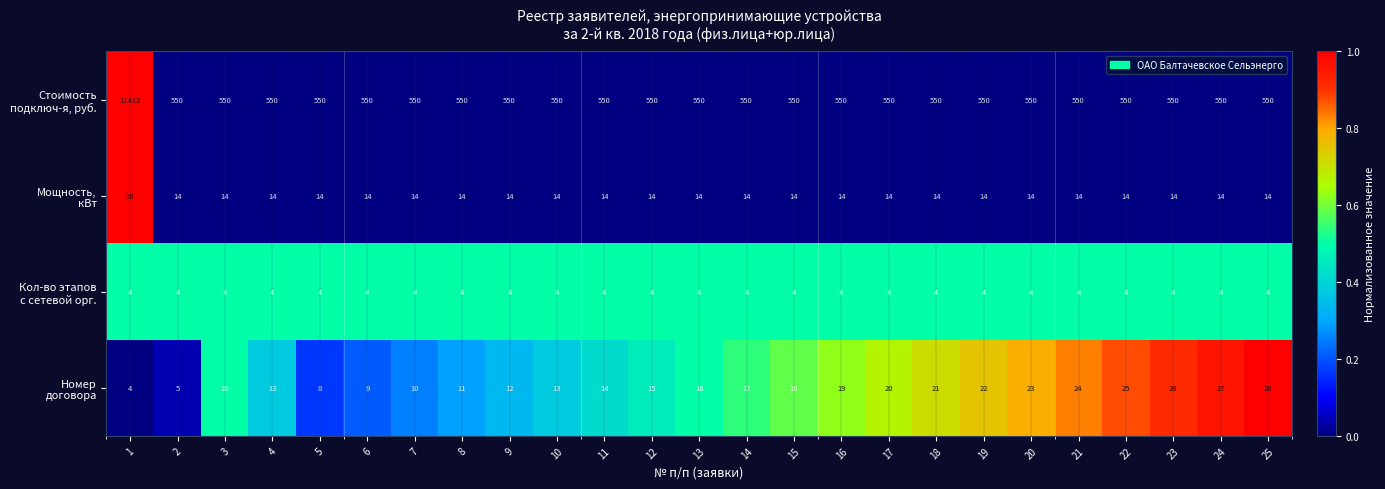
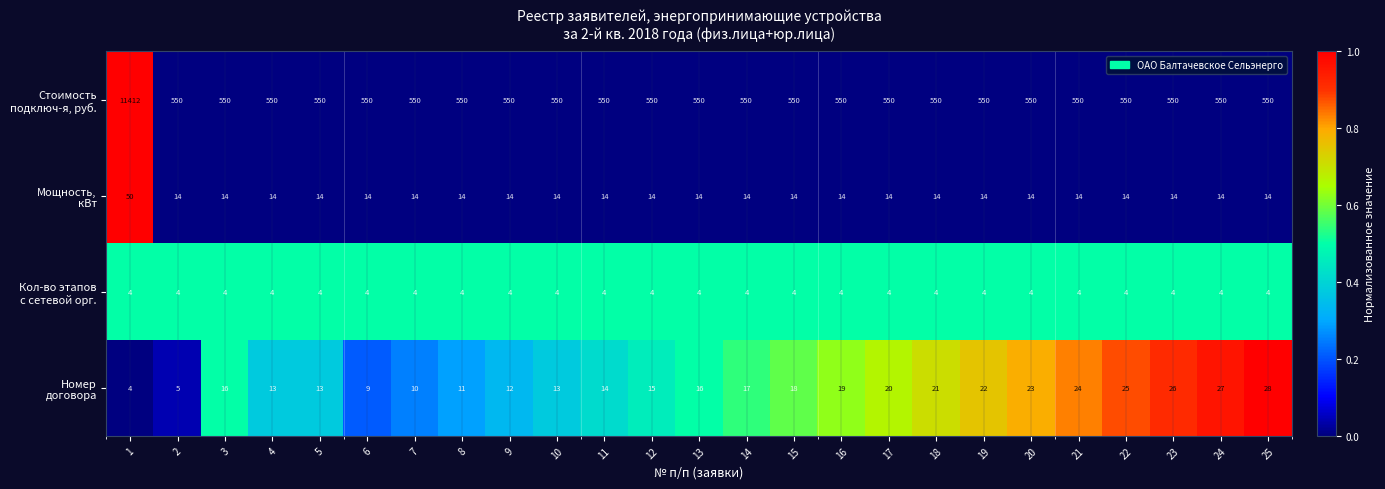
Номер договора, 5: 8 -> 13
